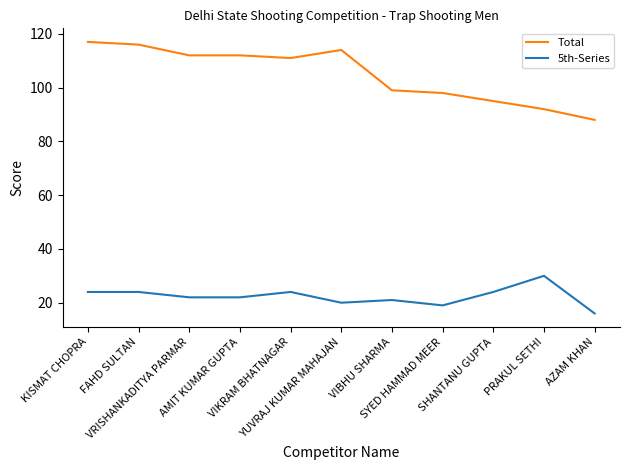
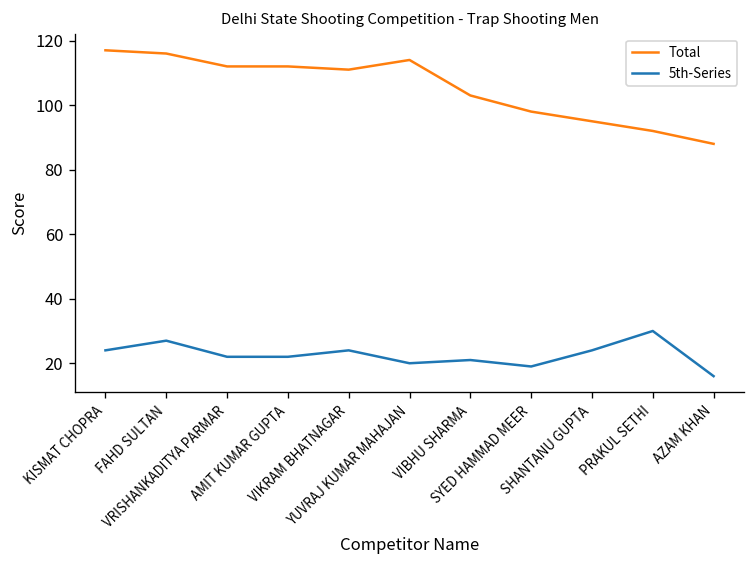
5th-Series, FAHD SULTAN: 24 -> 27
Total, VIBHU SHARMA: 99 -> 103
